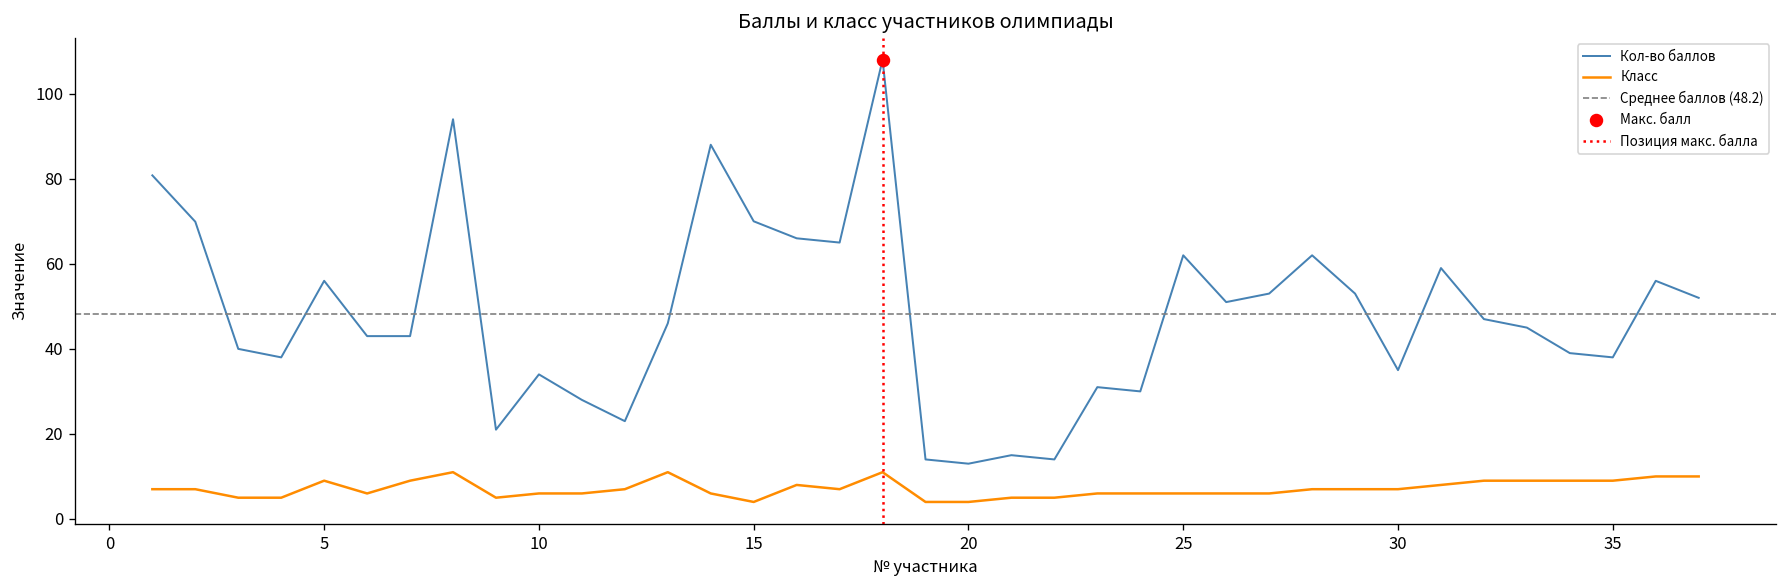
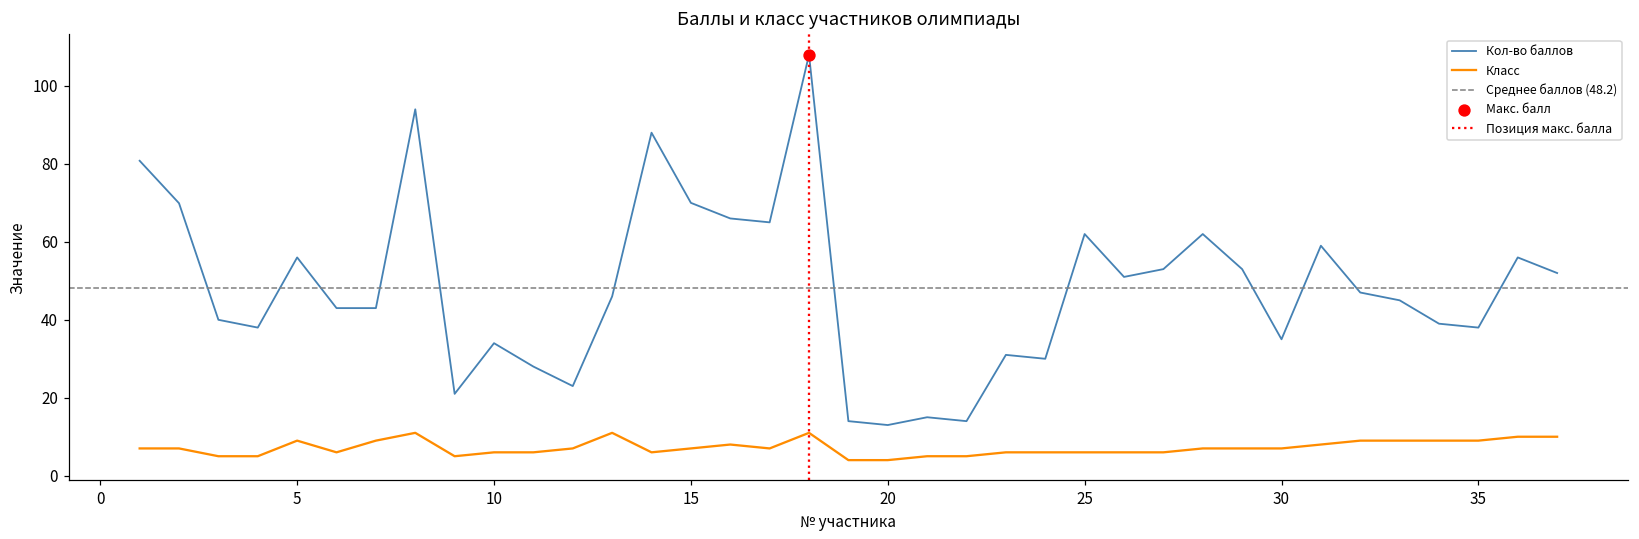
Класс, 15: 4 -> 7
